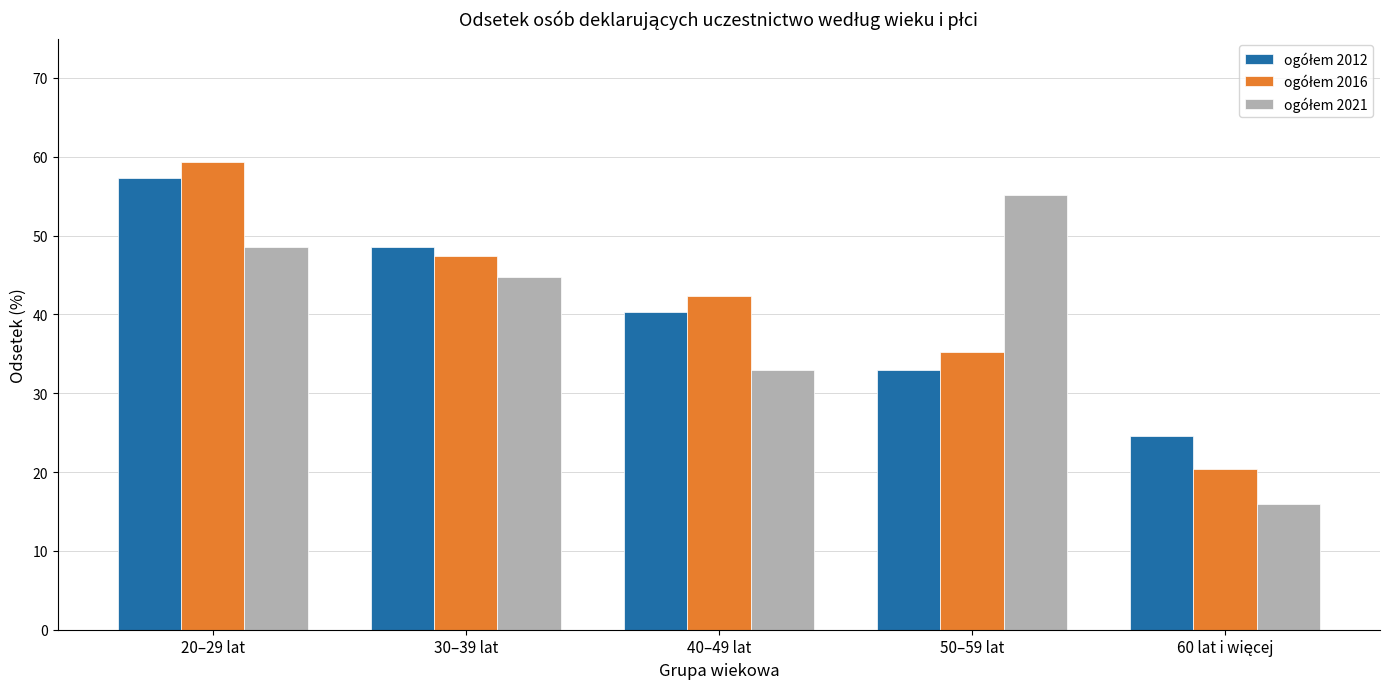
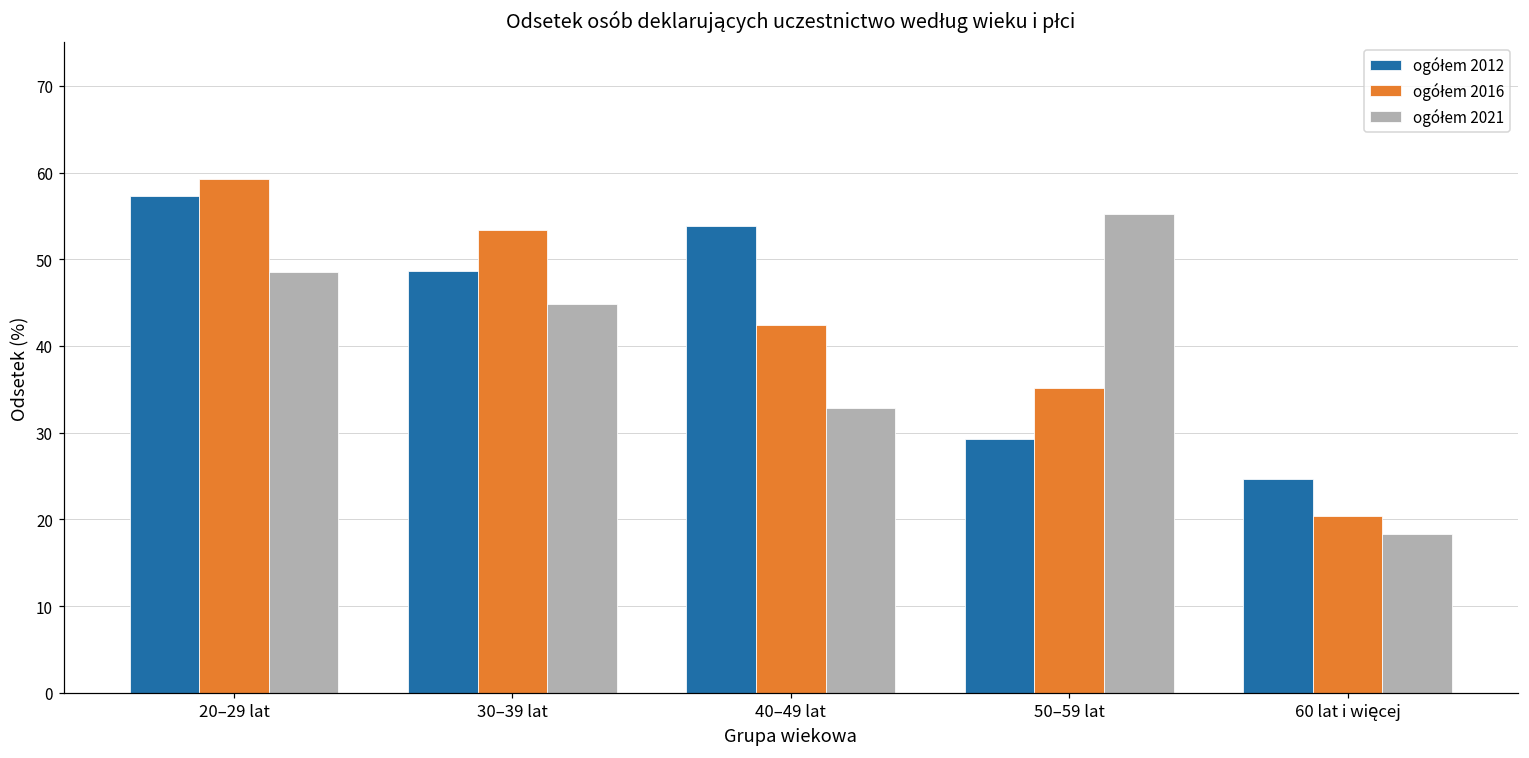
ogółem 2016, 30–39 lat: 47 -> 53
ogółem 2012, 40–49 lat: 40 -> 54
ogółem 2012, 50–59 lat: 33 -> 29
ogółem 2021, 60 lat i więcej: 16 -> 18
